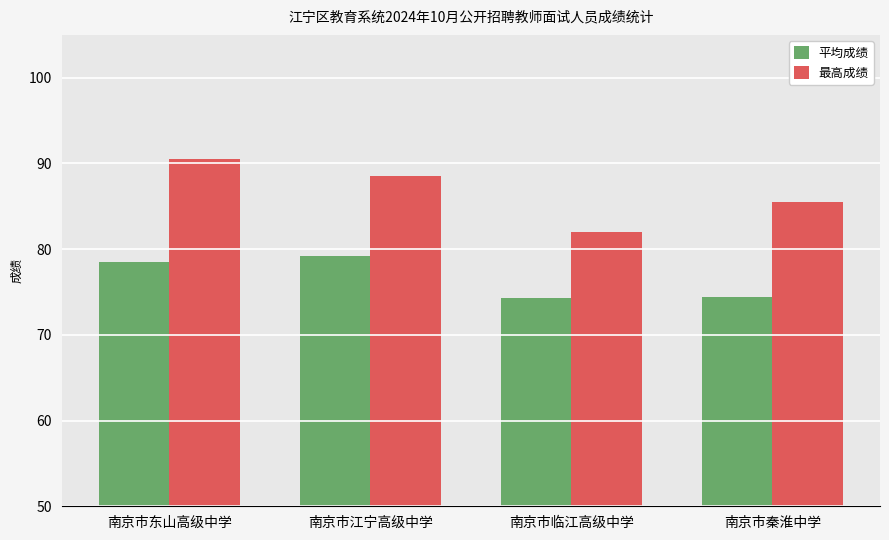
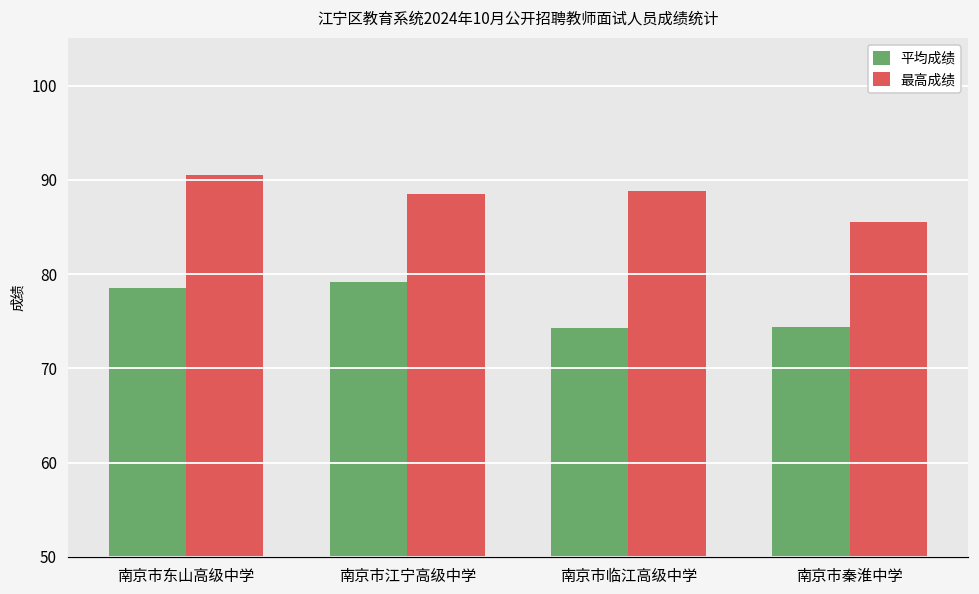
最高成绩, 南京市临江高级中学: 82 -> 89
